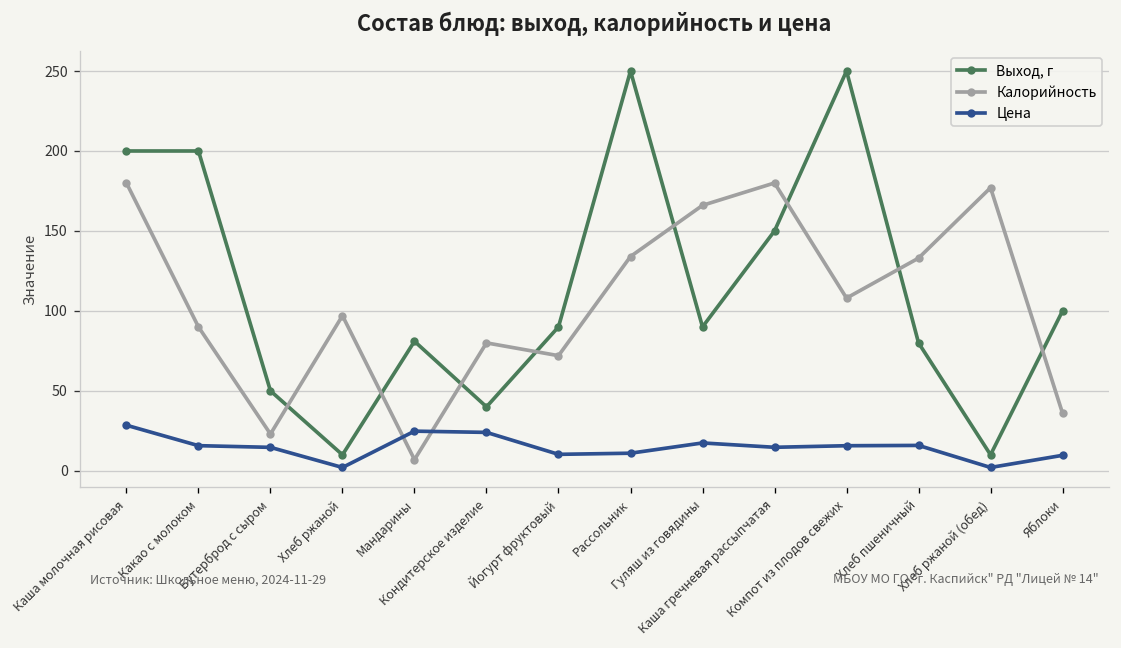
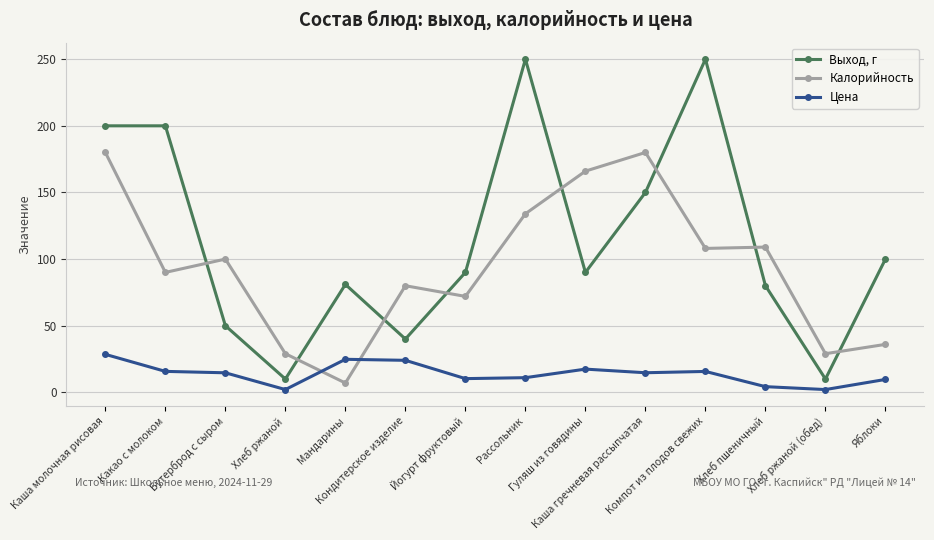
Калорийность, Бутерброд с сыром: 23 -> 100
Калорийность, Хлеб ржаной: 97 -> 29
Калорийность, Хлеб пшеничный: 133 -> 109
Цена, Хлеб пшеничный: 16 -> 4
Калорийность, Хлеб ржаной (обед): 177 -> 29
